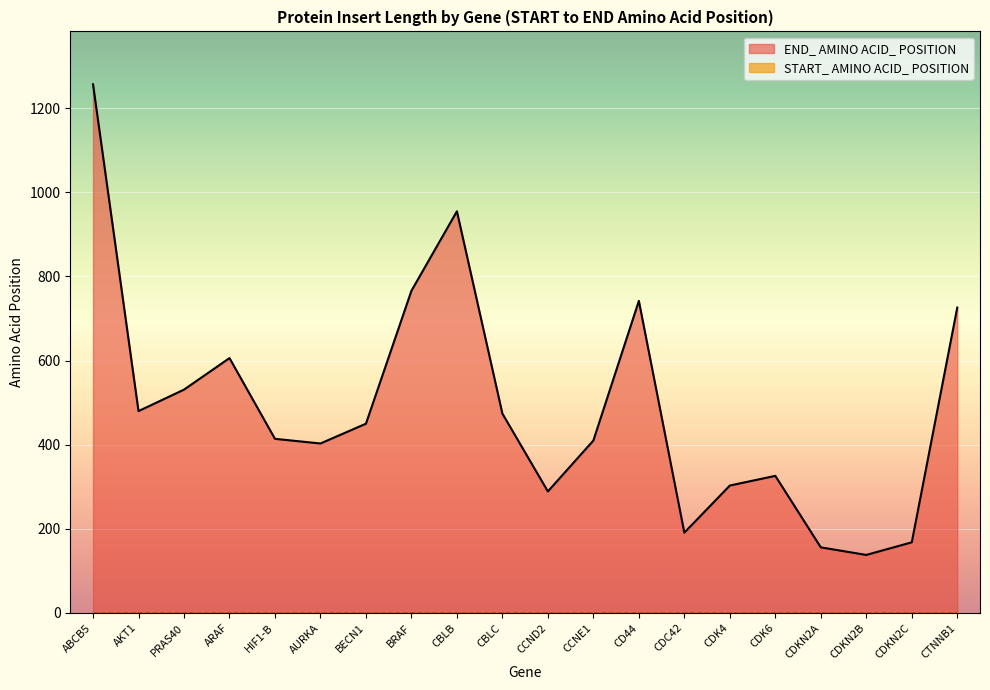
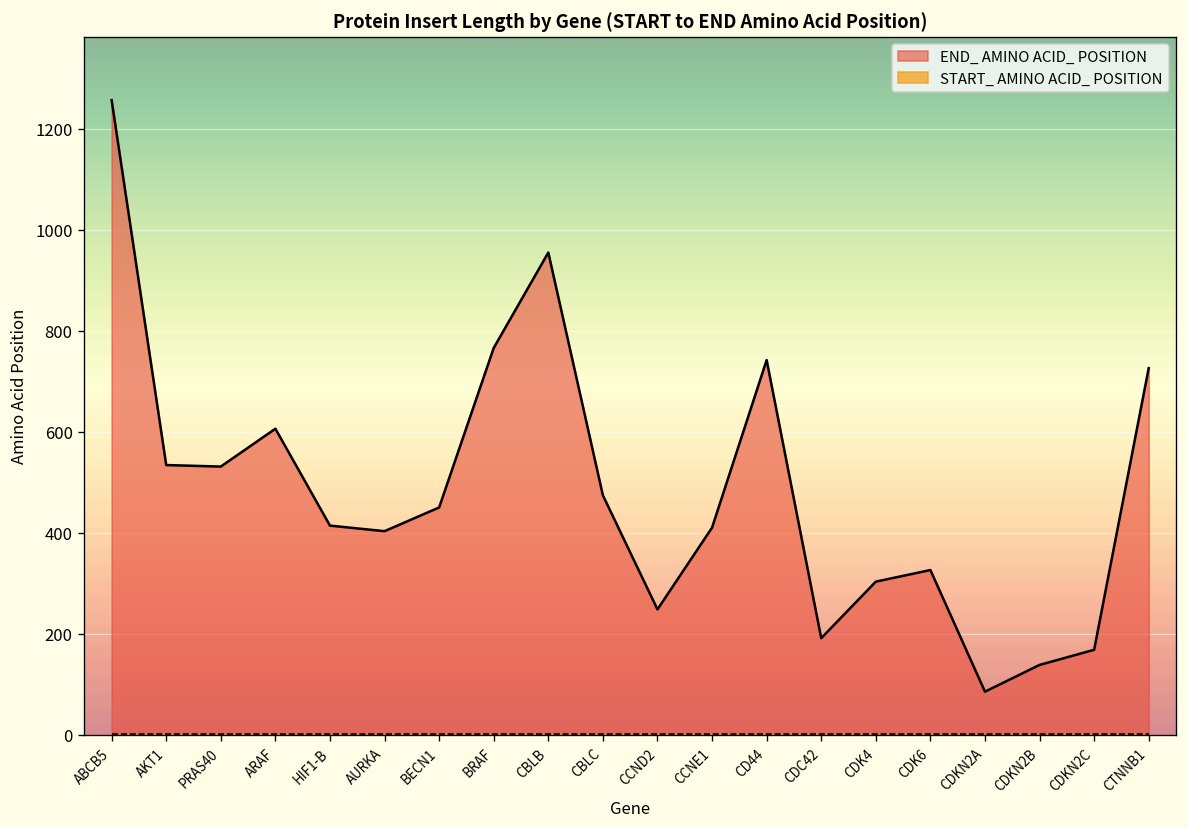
END_ AMINO ACID_ POSITION, AKT1: 480 -> 530
END_ AMINO ACID_ POSITION, CCND2: 290 -> 250
END_ AMINO ACID_ POSITION, CDKN2A: 160 -> 90
